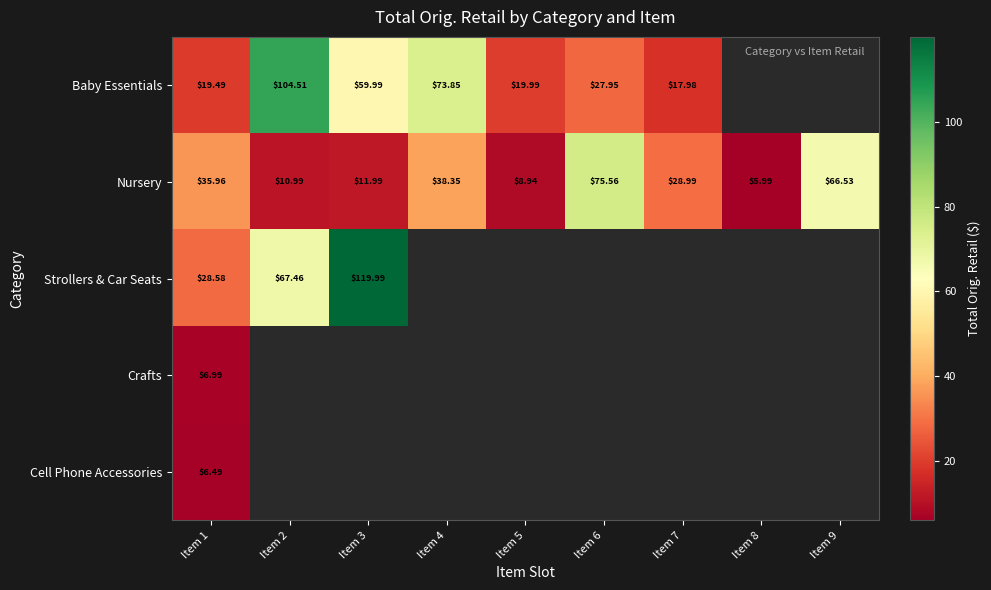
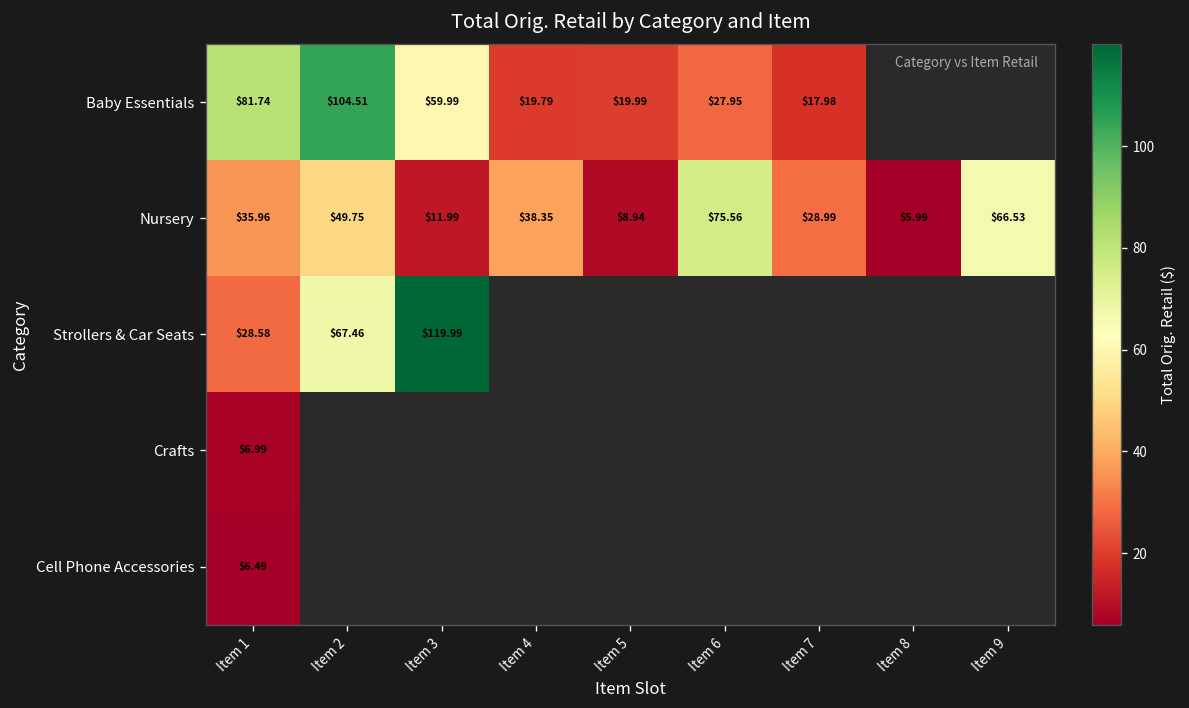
Baby Essentials, Item 1: $19.49 -> $81.74
Baby Essentials, Item 4: $73.85 -> $19.79
Nursery, Item 2: $10.99 -> $49.75
